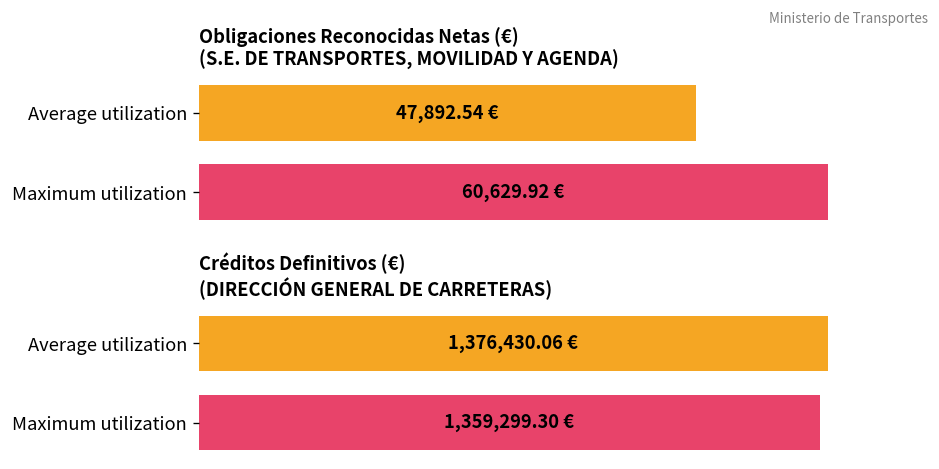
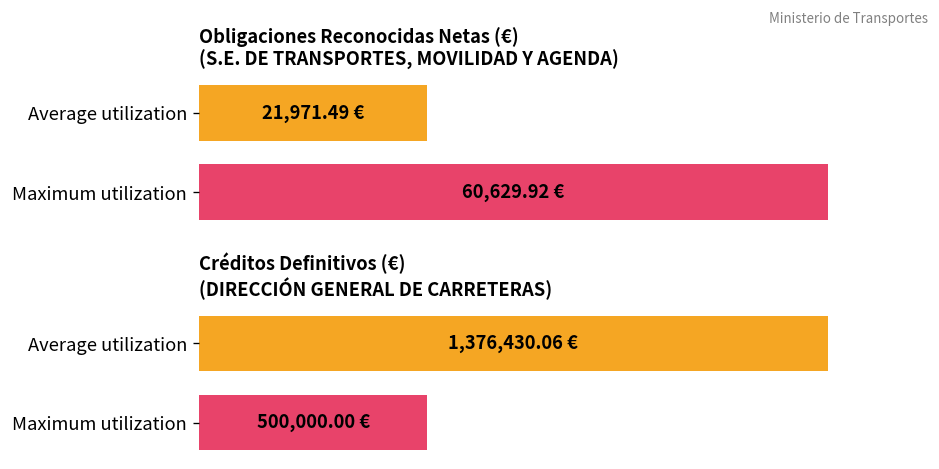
Obligaciones Reconocidas Netas (€) (S.E. DE TRANSPORTES, MOVILIDAD Y AGENDA), Average utilization: 47,892.54 -> 21,971.49
Créditos Definitivos (€) (DIRECCIÓN GENERAL DE CARRETERAS), Maximum utilization: 1,359,299.30 -> 500,000.00
